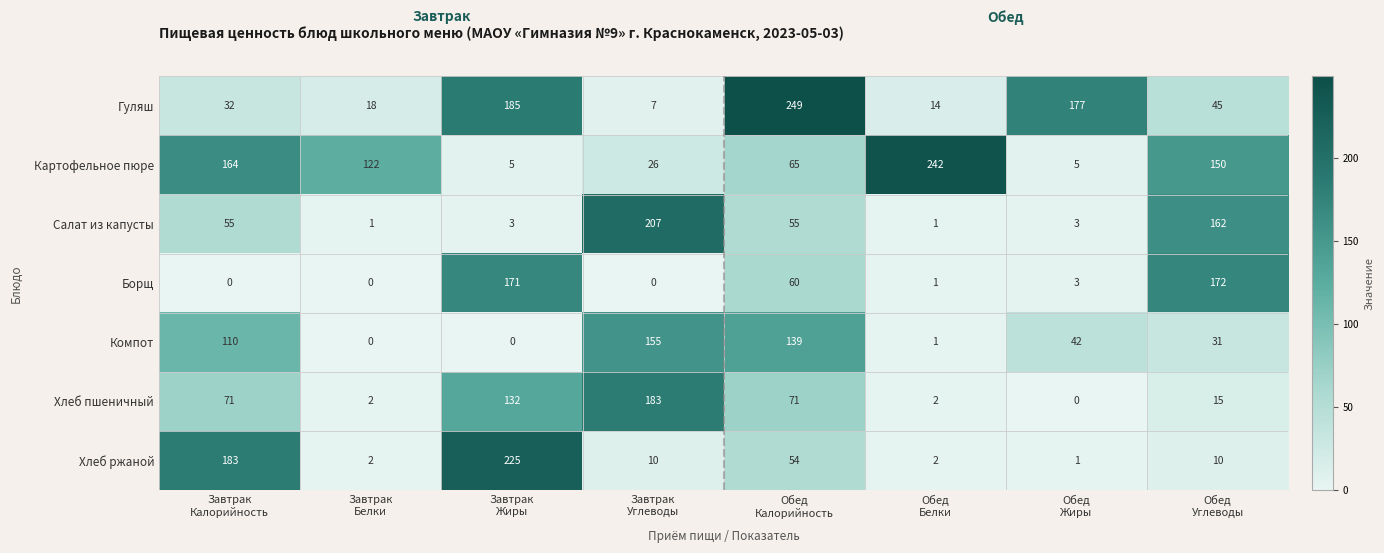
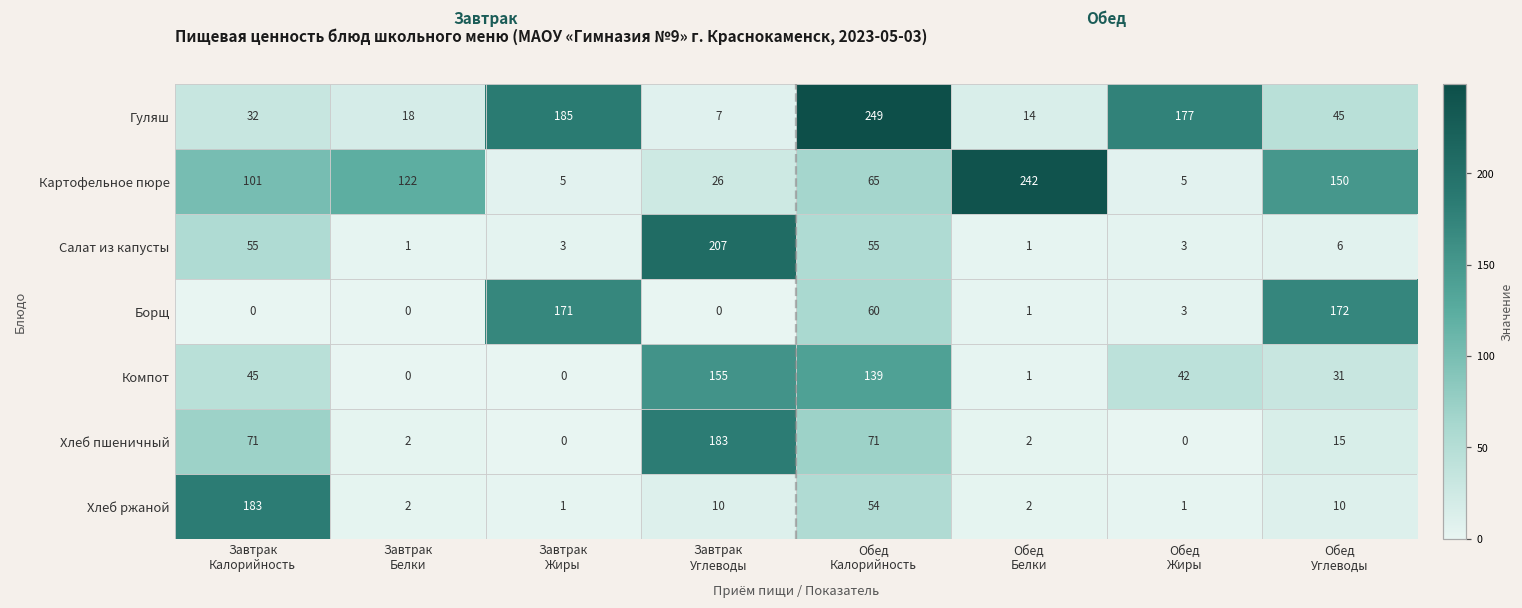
Картофельное пюре, Завтрак Калорийность: 164 -> 101
Салат из капусты, Обед Углеводы: 162 -> 6
Компот, Завтрак Калорийность: 110 -> 45
Хлеб пшеничный, Завтрак Жиры: 132 -> 0
Хлеб ржаной, Завтрак Жиры: 225 -> 1
